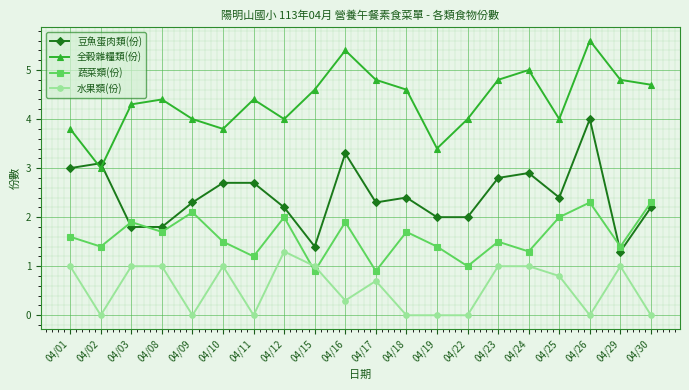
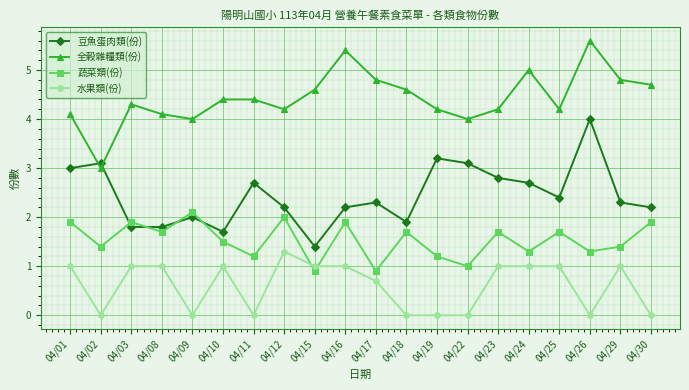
全穀雜糧類(份), 04/01: 3.8 -> 4.1
蔬菜類(份), 04/01: 1.6 -> 1.9
全穀雜糧類(份), 04/08: 4.4 -> 4.1
豆魚蛋肉類(份), 04/09: 2.3 -> 2.0
豆魚蛋肉類(份), 04/10: 2.7 -> 1.7
全穀雜糧類(份), 04/10: 3.8 -> 4.4
全穀雜糧類(份), 04/12: 4.0 -> 4.2
豆魚蛋肉類(份), 04/16: 3.3 -> 2.2
水果類(份), 04/16: 0.3 -> 1.0
豆魚蛋肉類(份), 04/18: 2.4 -> 1.9
豆魚蛋肉類(份), 04/19: 2.0 -> 3.2
全穀雜糧類(份), 04/19: 3.4 -> 4.2
蔬菜類(份), 04/19: 1.4 -> 1.2
豆魚蛋肉類(份), 04/22: 2.0 -> 3.1
全穀雜糧類(份), 04/23: 4.8 -> 4.2
蔬菜類(份), 04/23: 1.5 -> 1.7
豆魚蛋肉類(份), 04/24: 2.9 -> 2.7
全穀雜糧類(份), 04/25: 4.0 -> 4.2
蔬菜類(份), 04/25: 2.0 -> 1.7
水果類(份), 04/25: 0.8 -> 1.0
蔬菜類(份), 04/26: 2.3 -> 1.3
豆魚蛋肉類(份), 04/29: 1.3 -> 2.3
蔬菜類(份), 04/30: 2.3 -> 1.9
